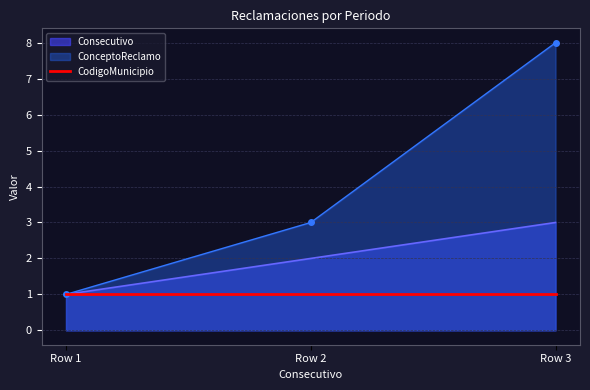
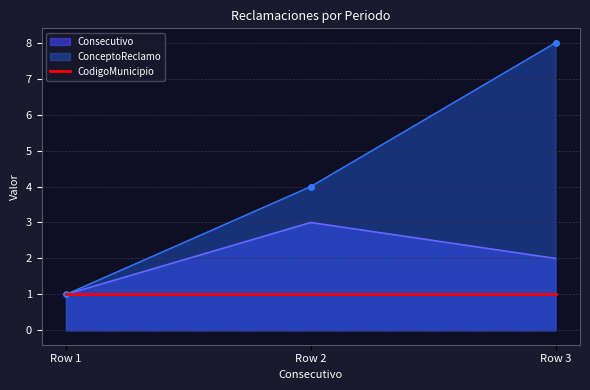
Consecutivo, Row 2: 2 -> 3
ConceptoReclamo, Row 2: 3 -> 4
Consecutivo, Row 3: 3 -> 2
